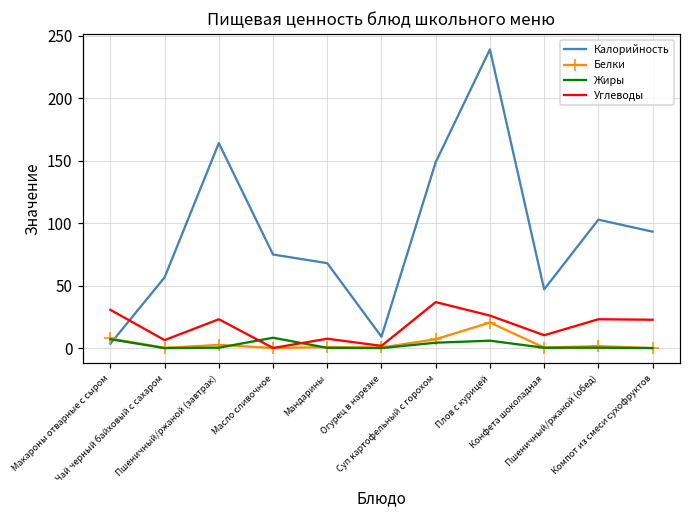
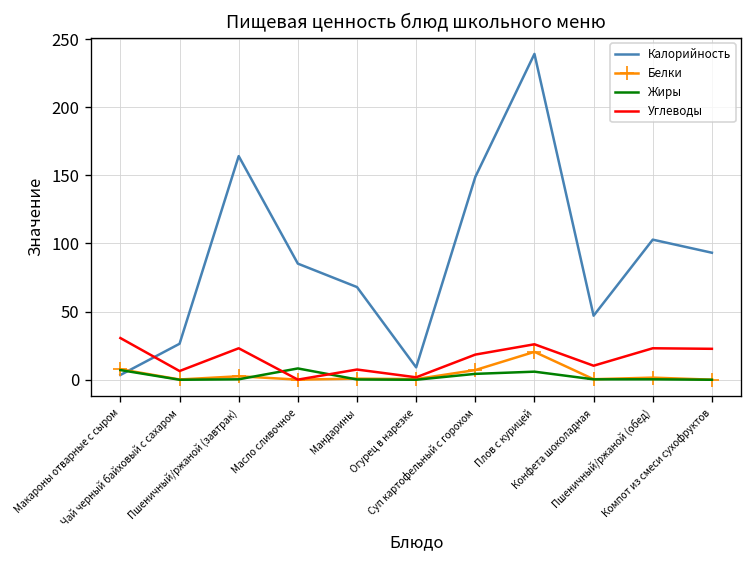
Калорийность, Чай черный байховый с сахаром: 57 -> 26
Калорийность, Масло сливочное: 75 -> 85
Углеводы, Суп картофельный с горохом: 37 -> 18
